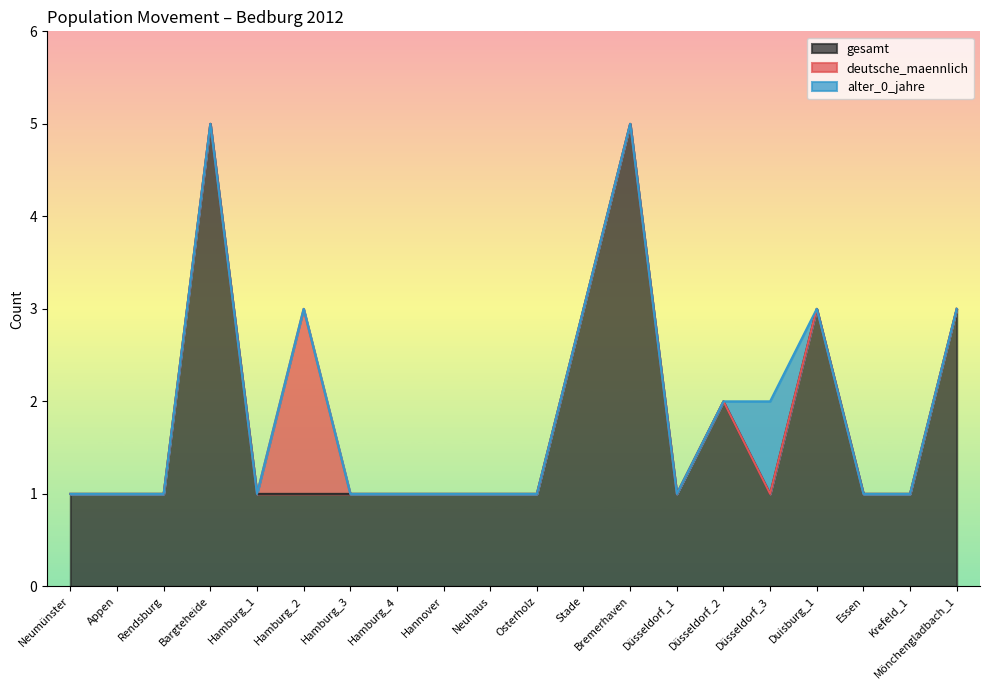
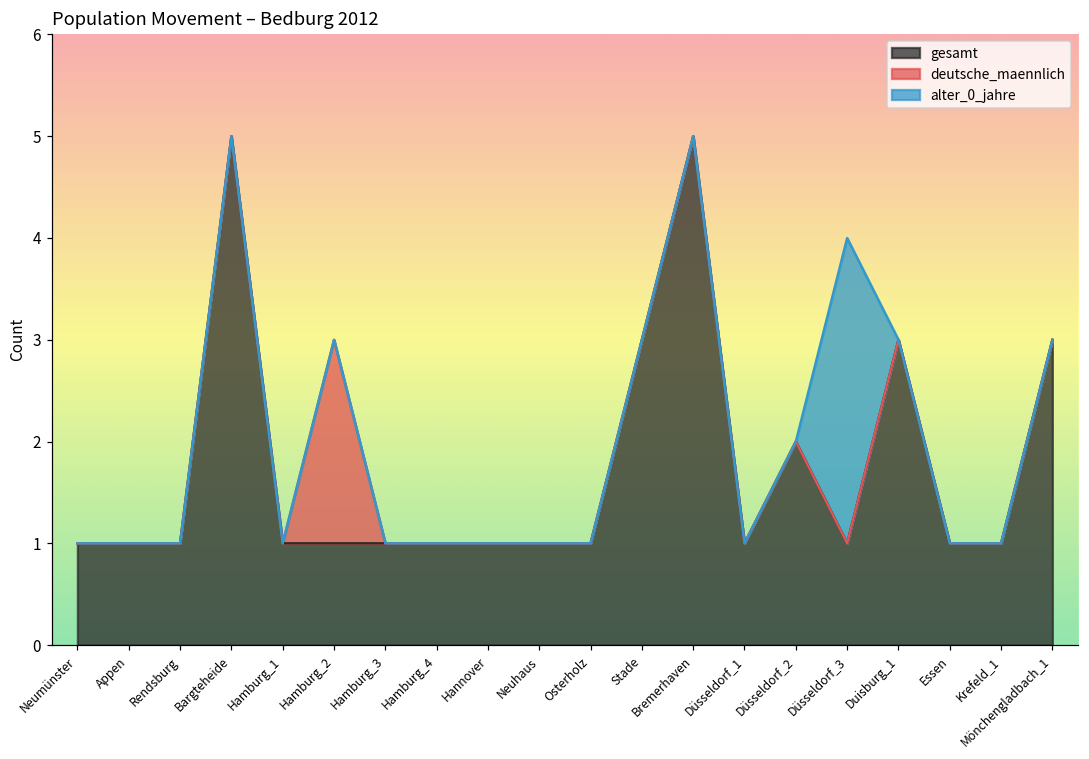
alter_0_jahre, Düsseldorf_3: 1 -> 3
